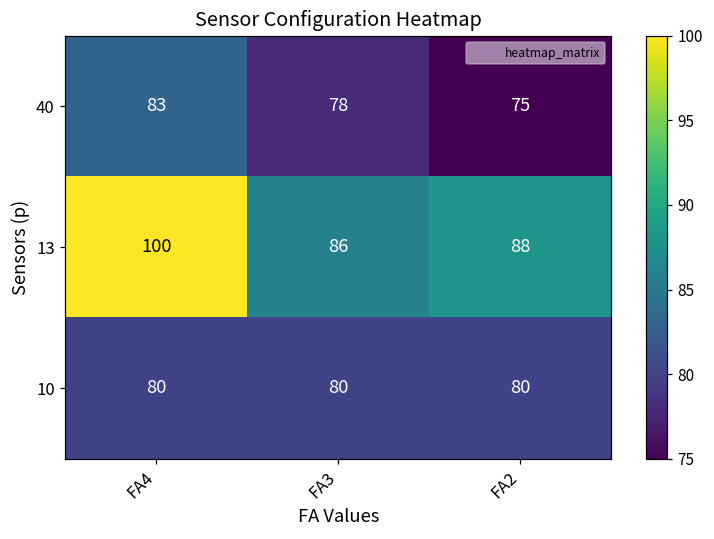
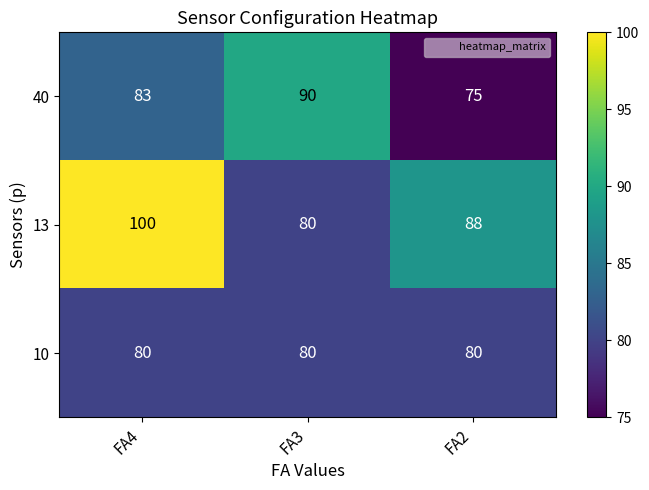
40, FA3: 78 -> 90
13, FA3: 86 -> 80
